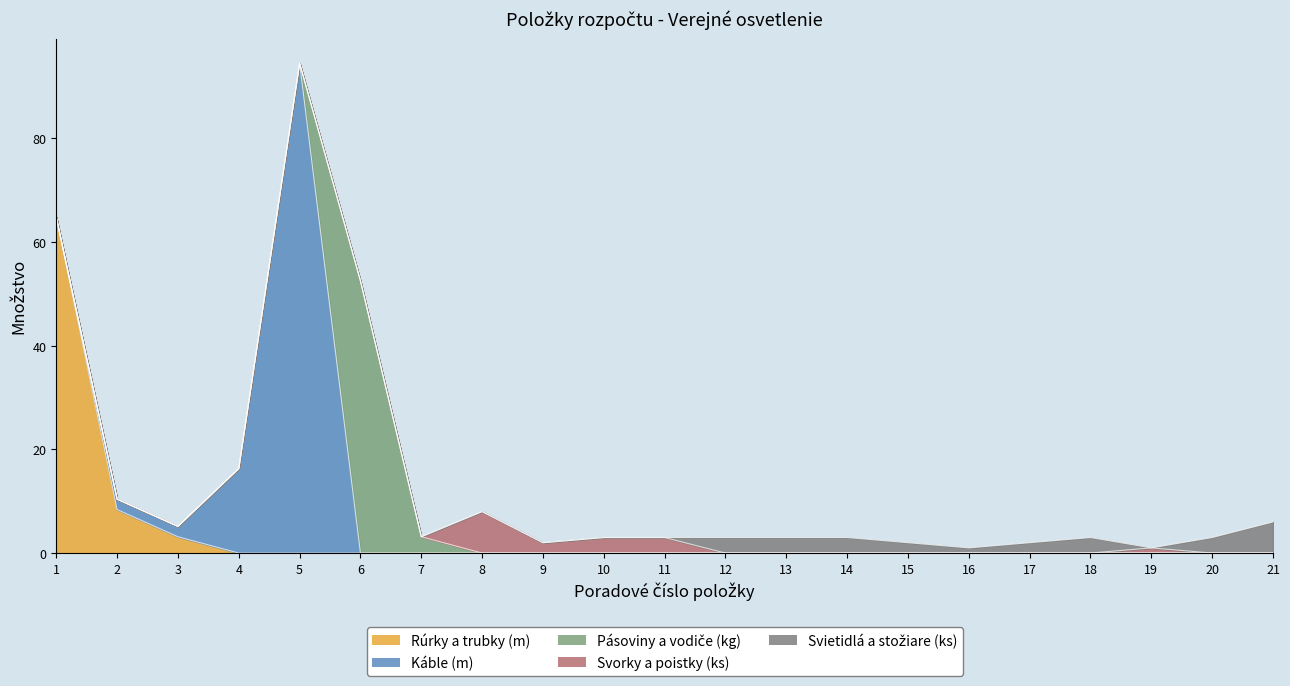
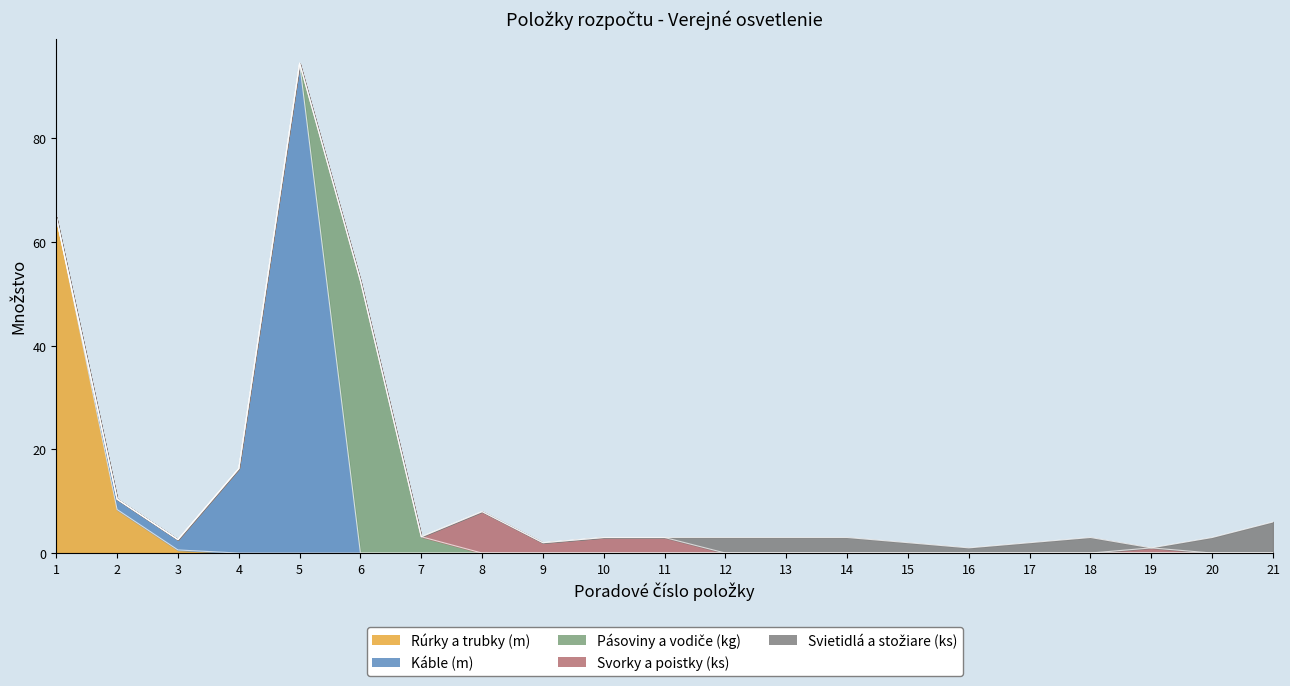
Rúrky a trubky (m), 3: 3 -> 1
